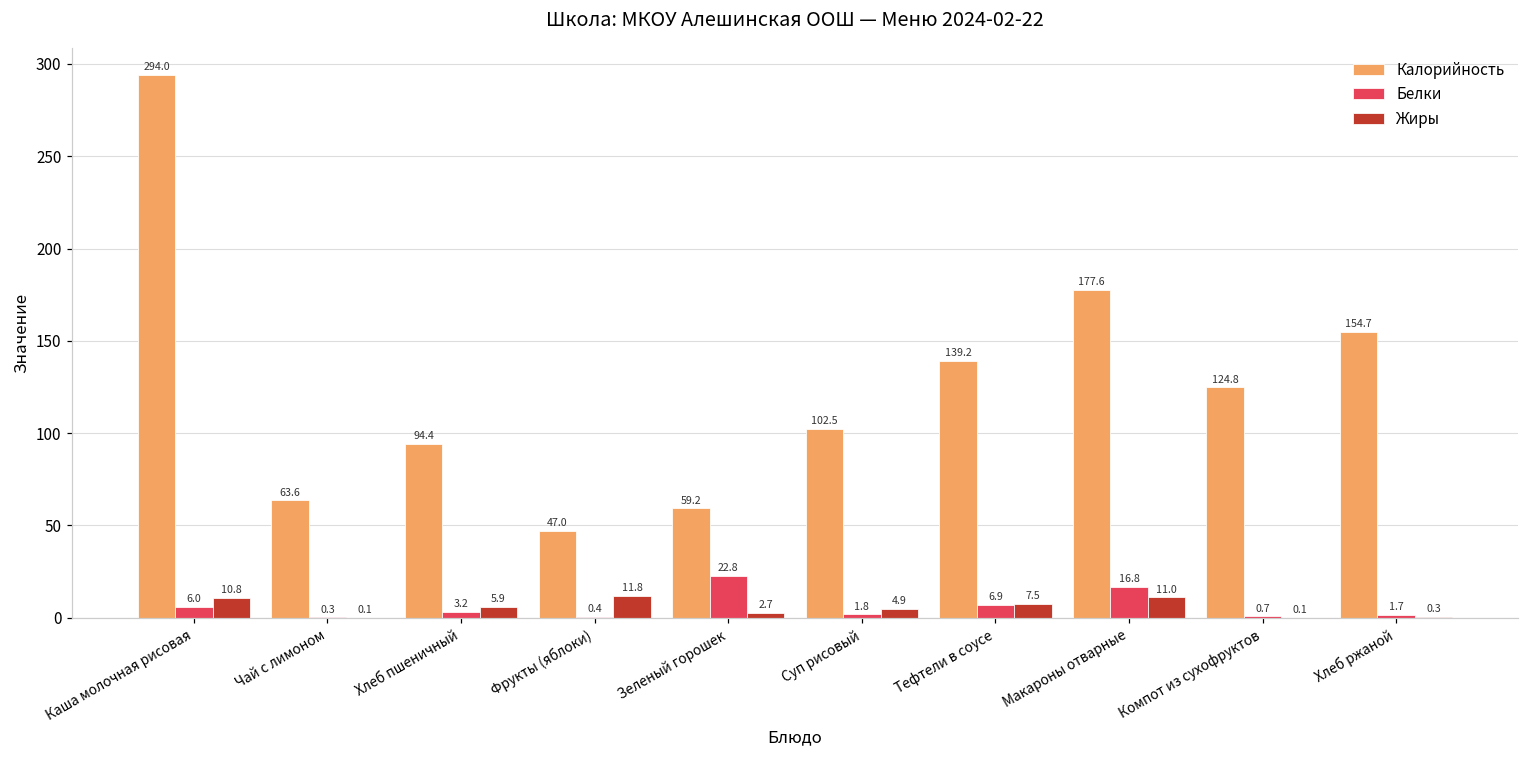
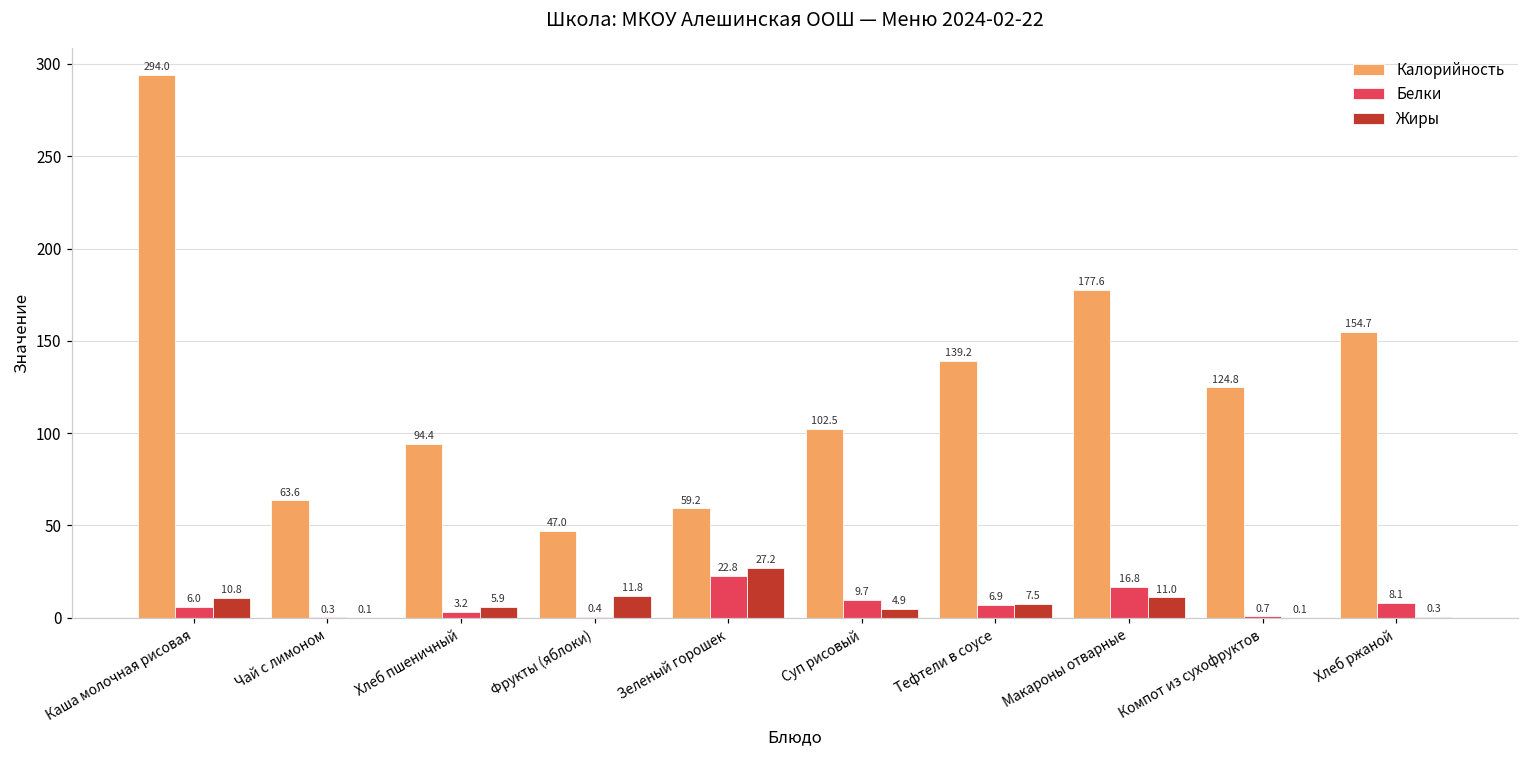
Жиры, Зеленый горошек: 2.7 -> 27.2
Белки, Суп рисовый: 1.8 -> 9.7
Белки, Хлеб ржаной: 1.7 -> 8.1
